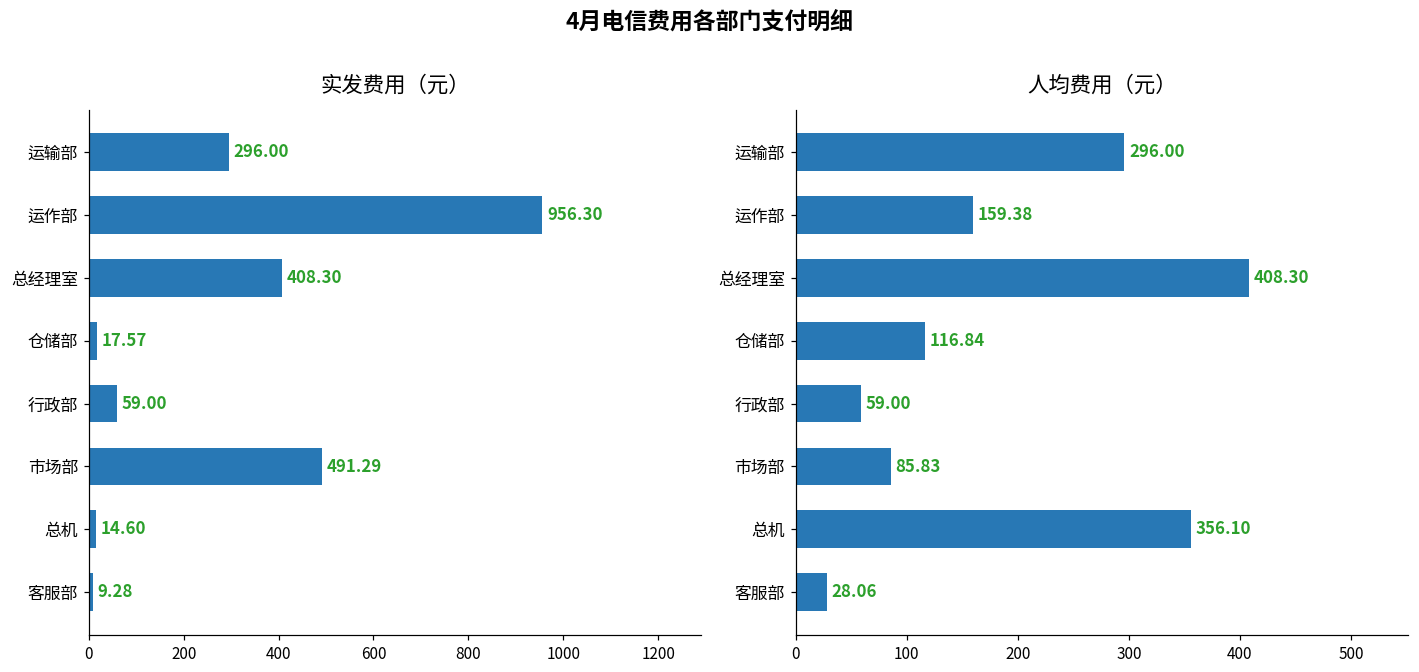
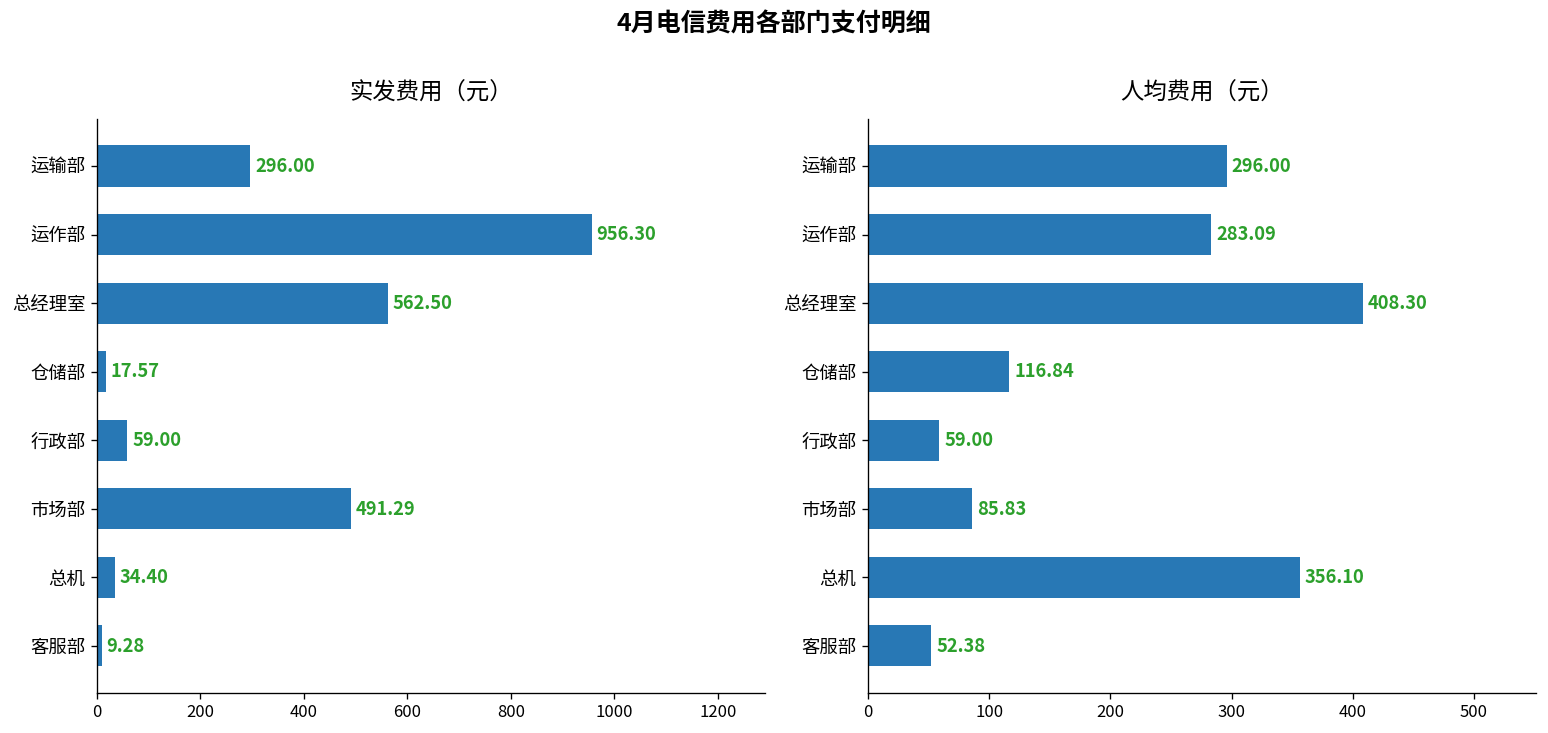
实发费用（元）, 总经理室: 408.30 -> 562.50
实发费用（元）, 总机: 14.60 -> 34.40
人均费用（元）, 运作部: 159.38 -> 283.09
人均费用（元）, 客服部: 28.06 -> 52.38
